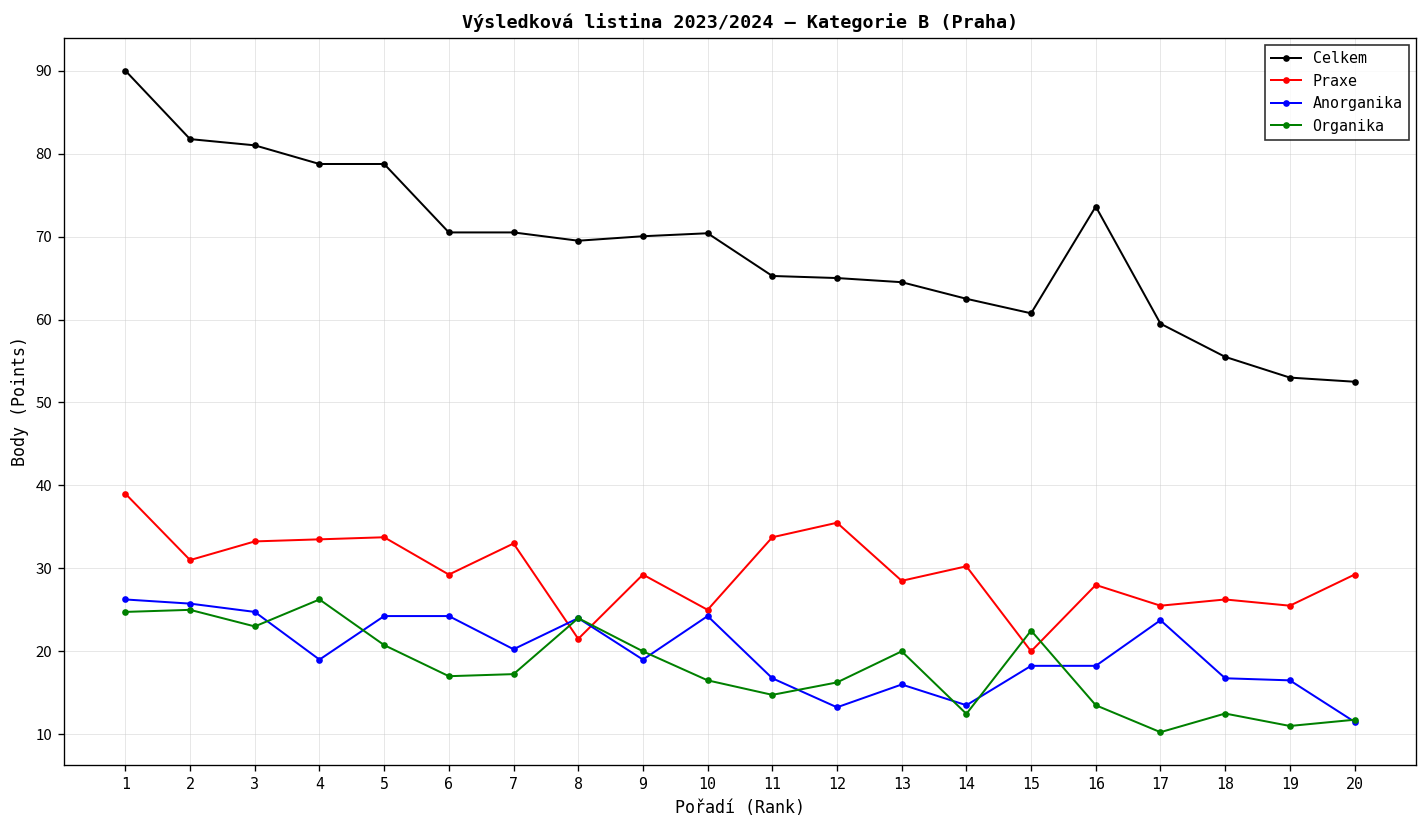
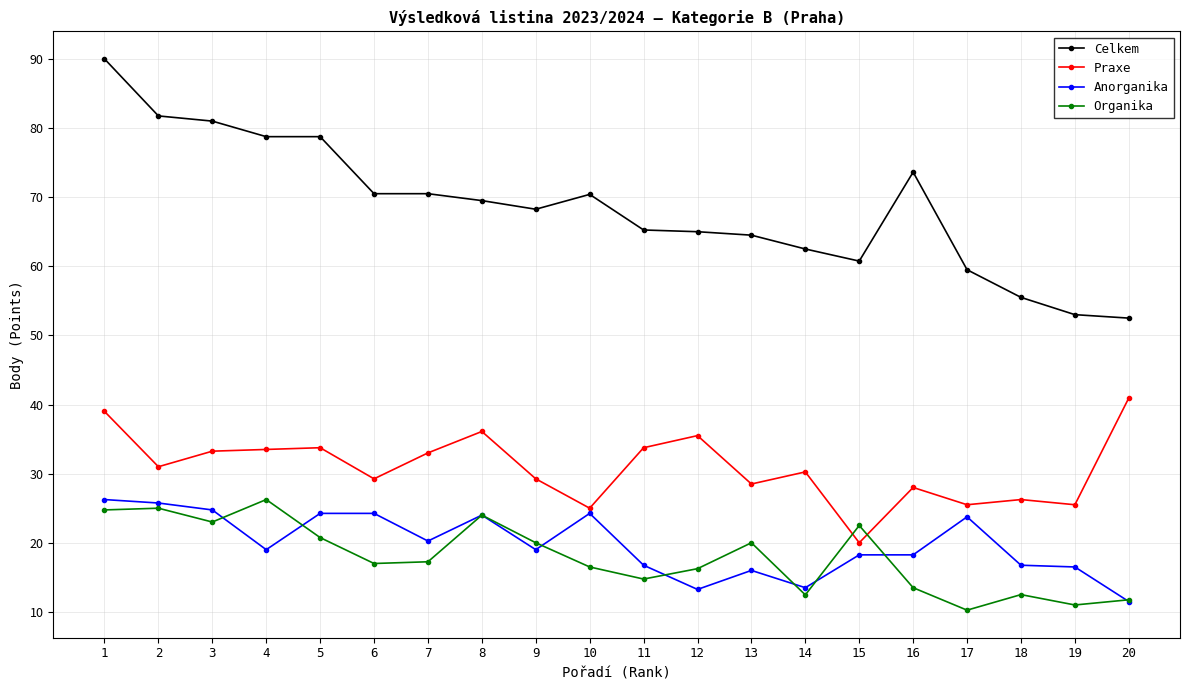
Praxe, 8: 22 -> 36
Celkem, 9: 70 -> 68
Praxe, 20: 29 -> 41
